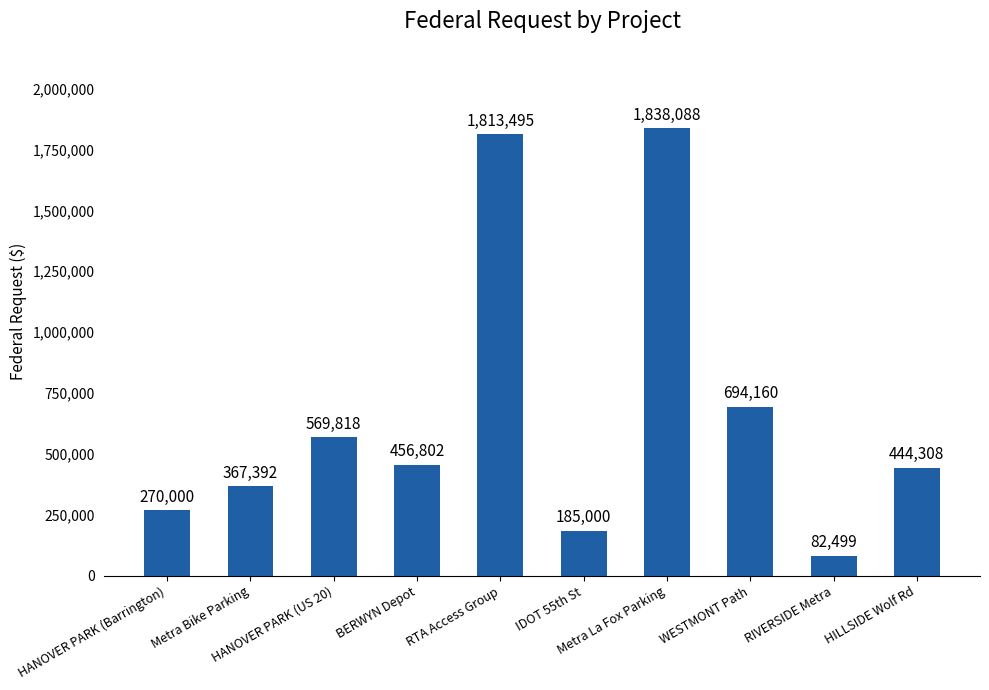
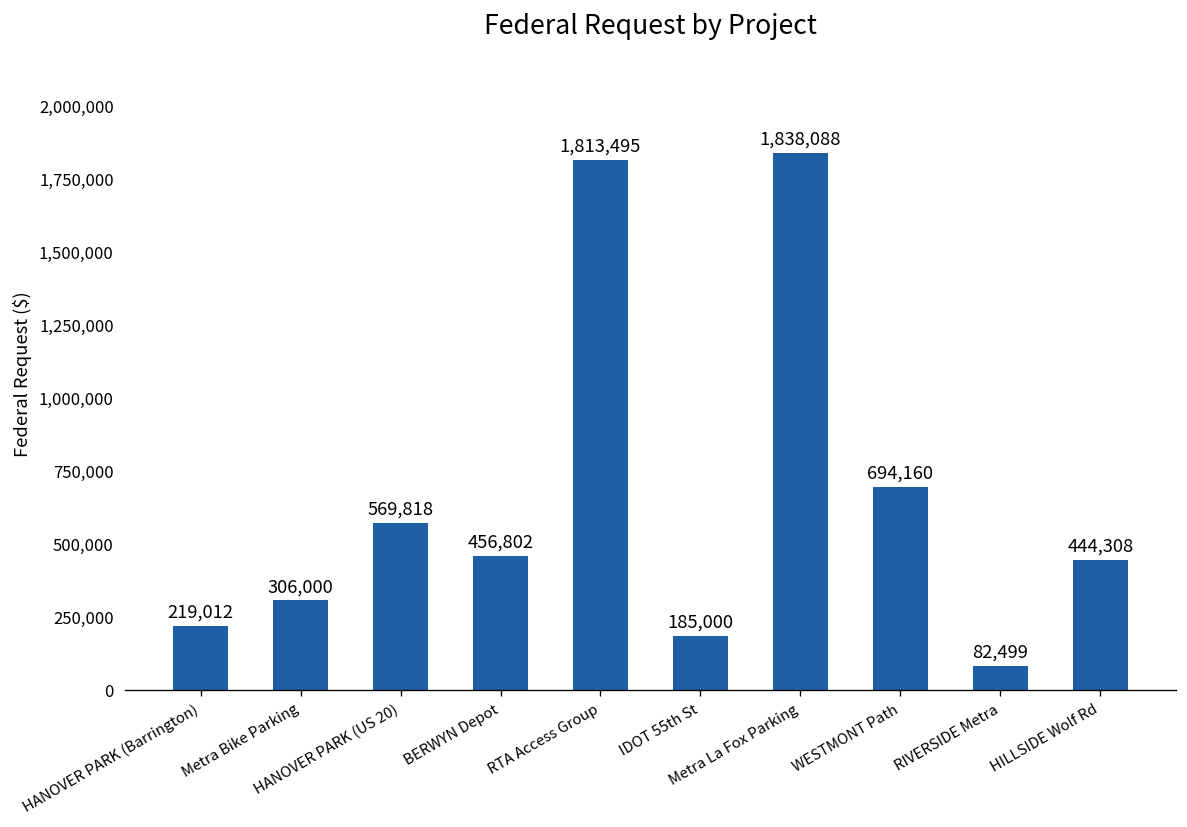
HANOVER PARK (Barrington): 270,000 -> 219,012
Metra Bike Parking: 367,392 -> 306,000
